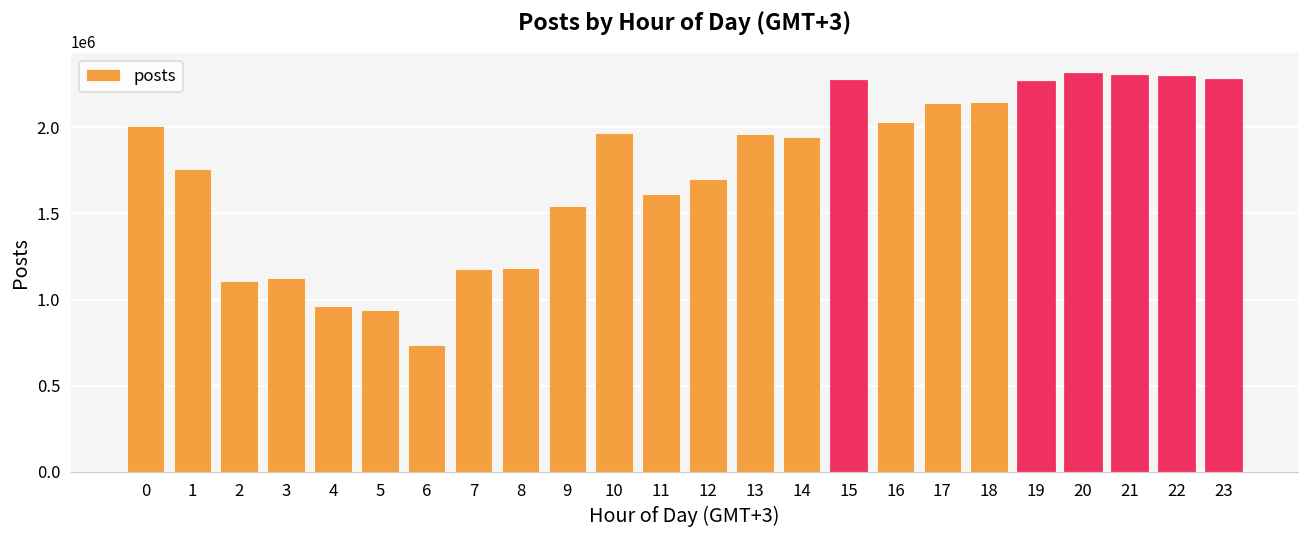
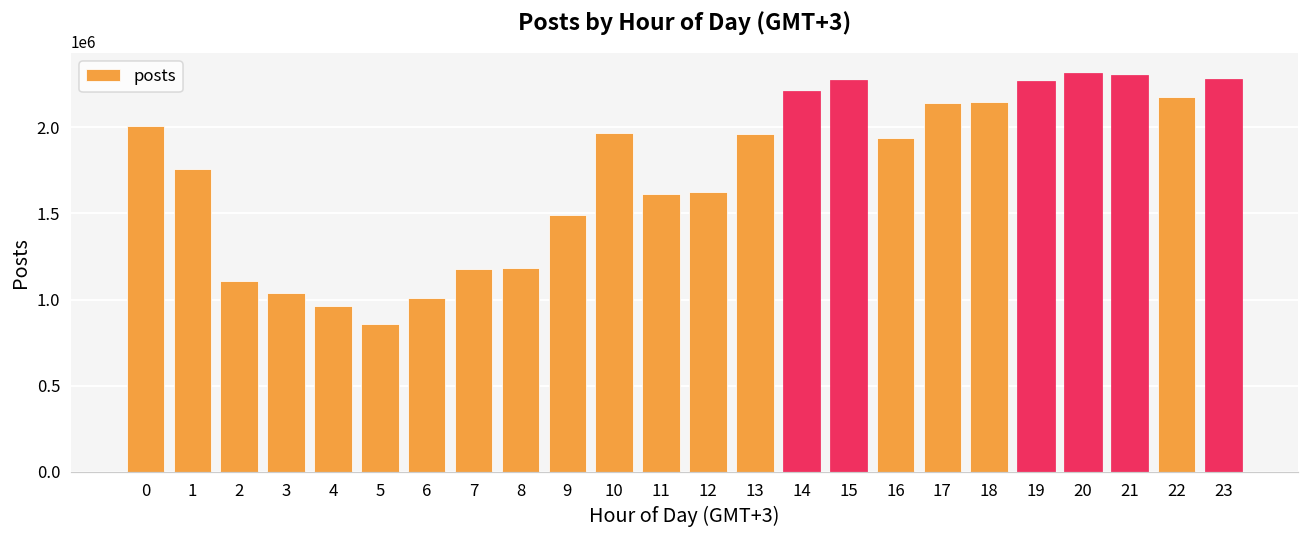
3: 1130000 -> 1040000
5: 940000 -> 860000
6: 740000 -> 1010000
9: 1540000 -> 1490000
12: 1700000 -> 1630000
14: 1940000 -> 2210000
16: 2030000 -> 1940000
22: 2300000 -> 2170000
